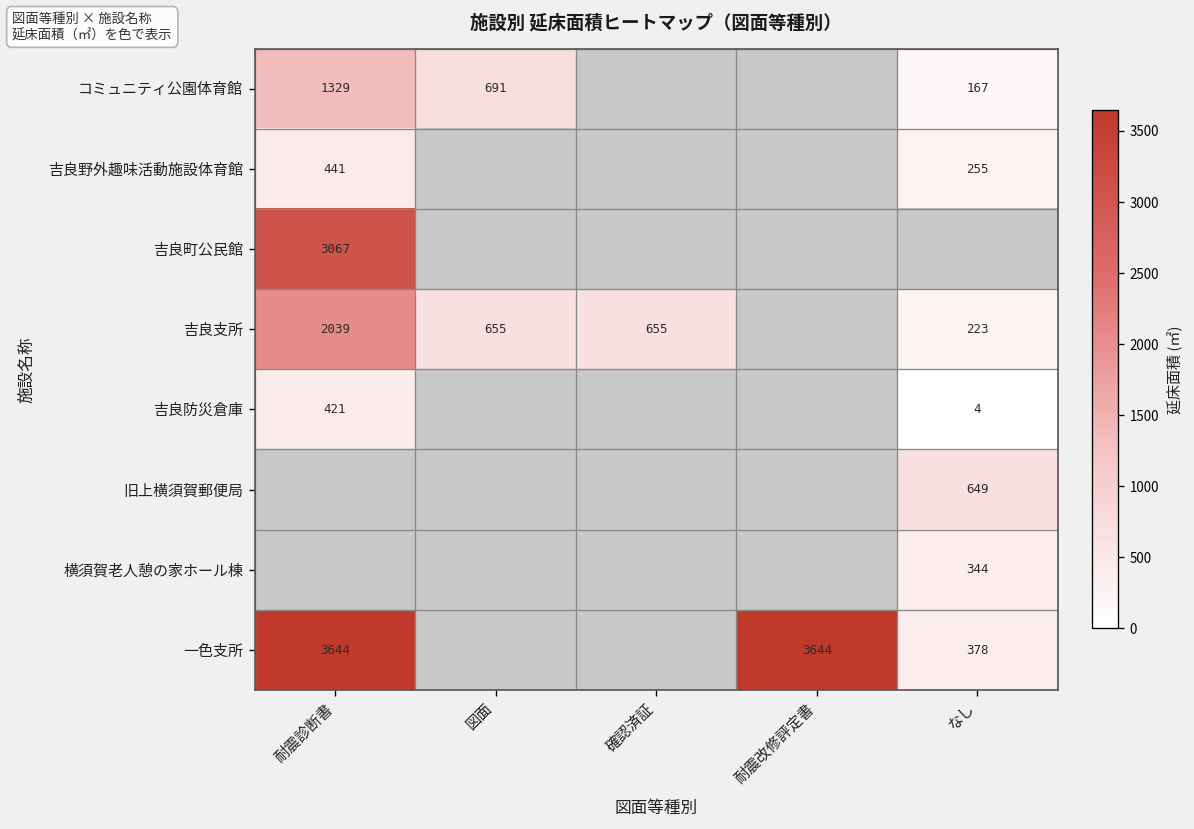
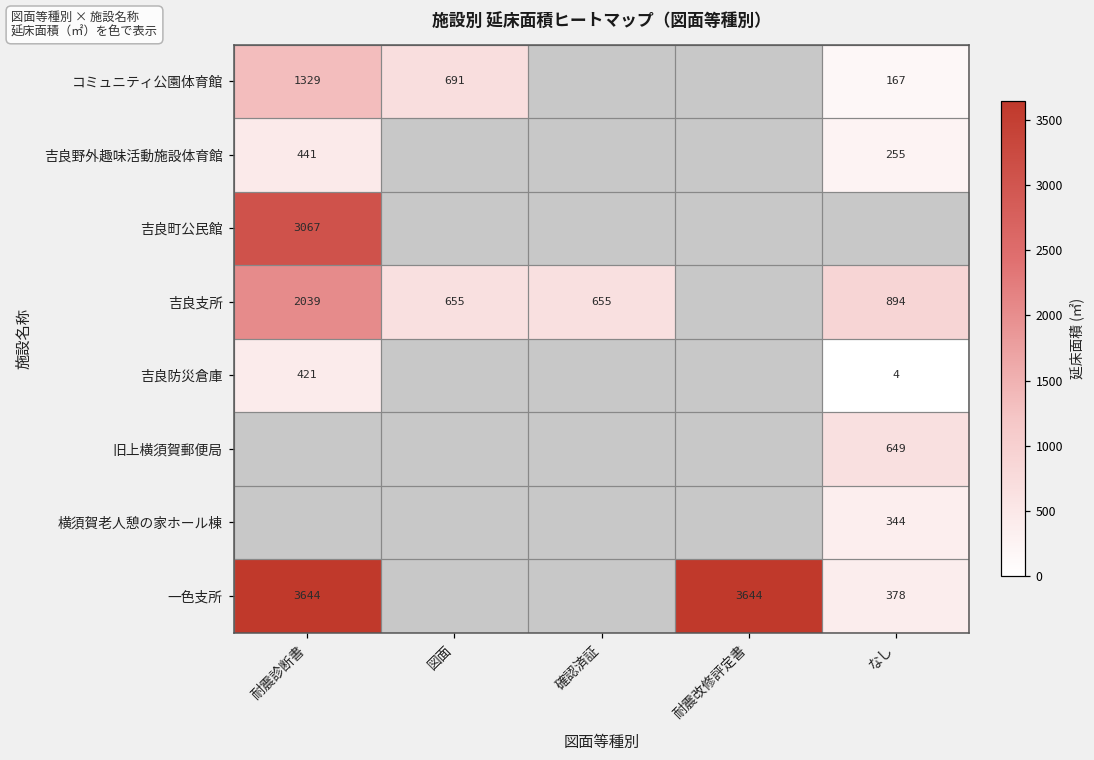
吉良支所, なし: 223 -> 894
